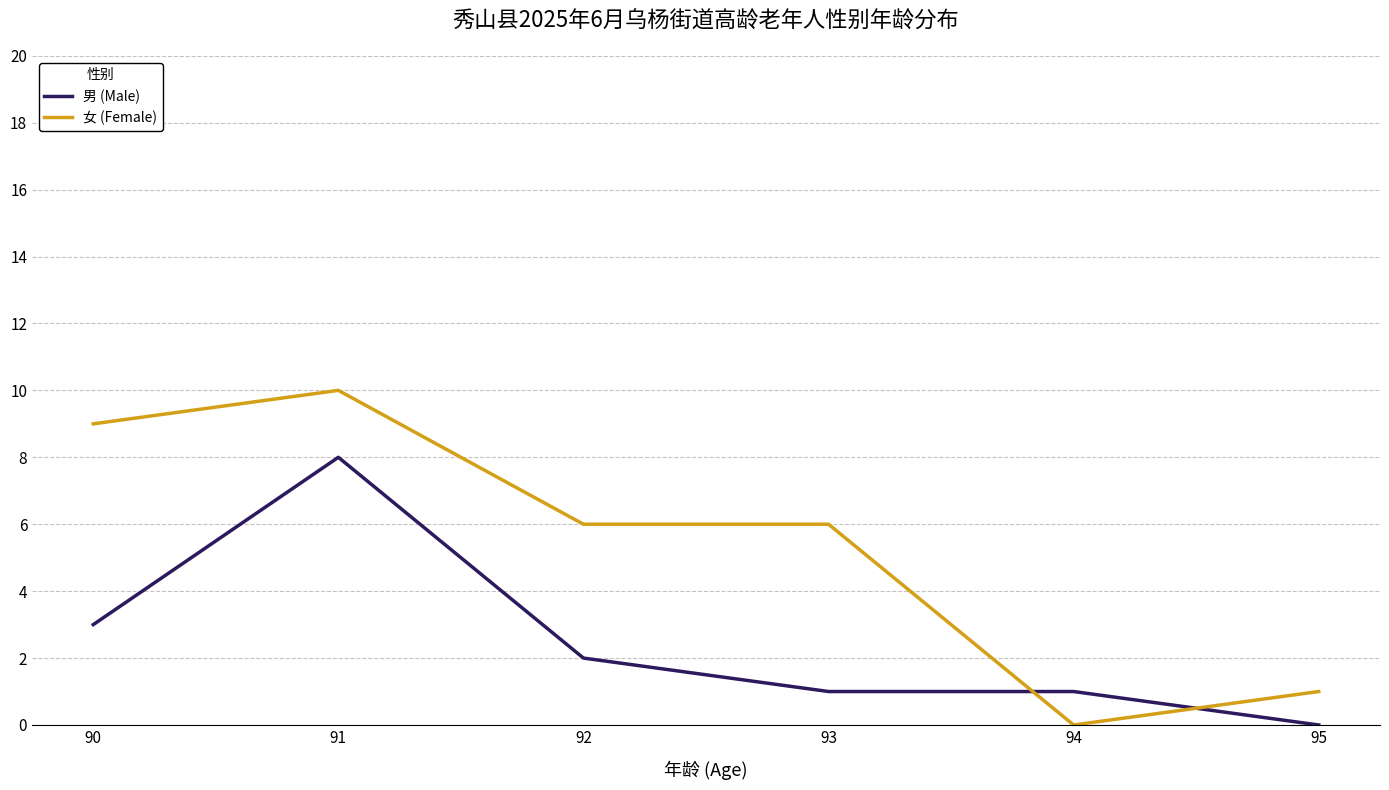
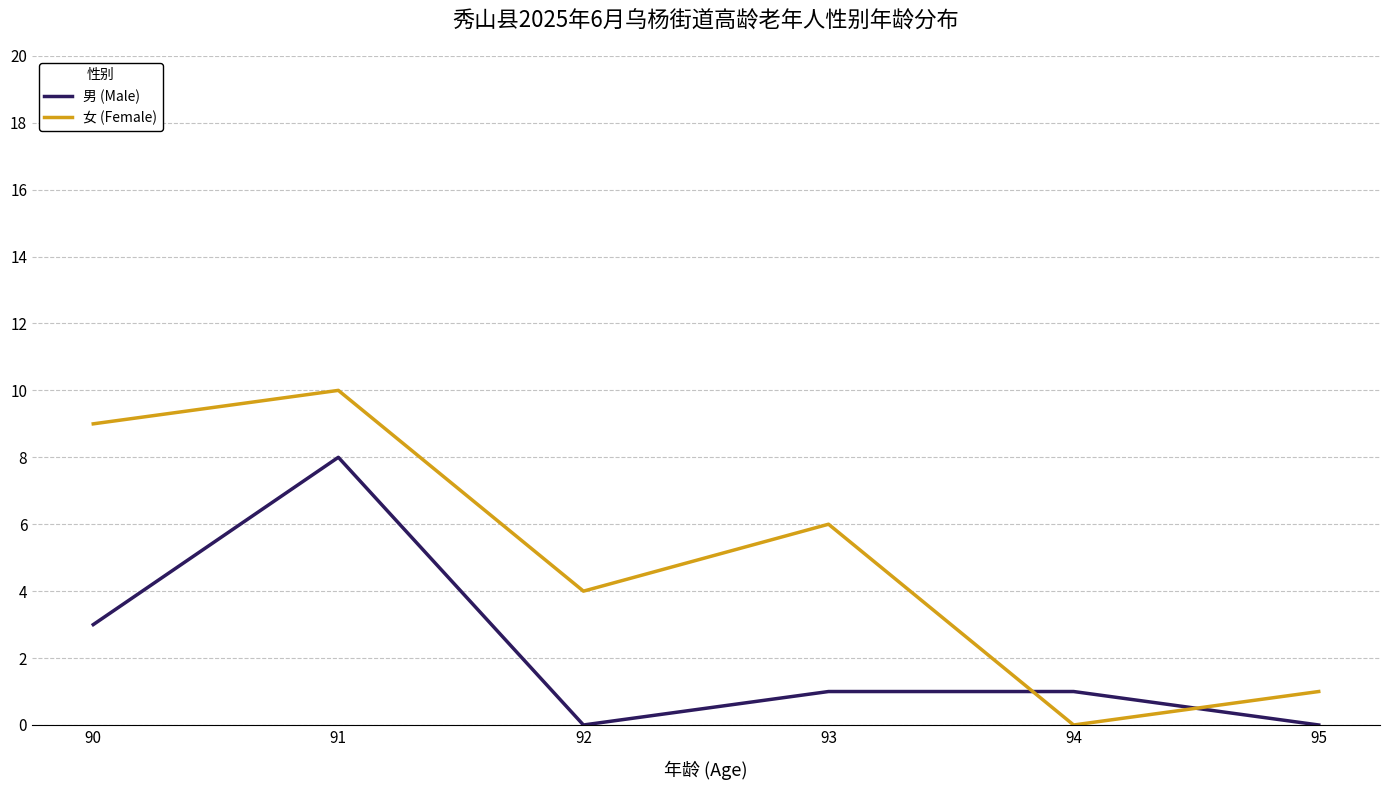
男 (Male), 92: 2 -> 0
女 (Female), 92: 6 -> 4
